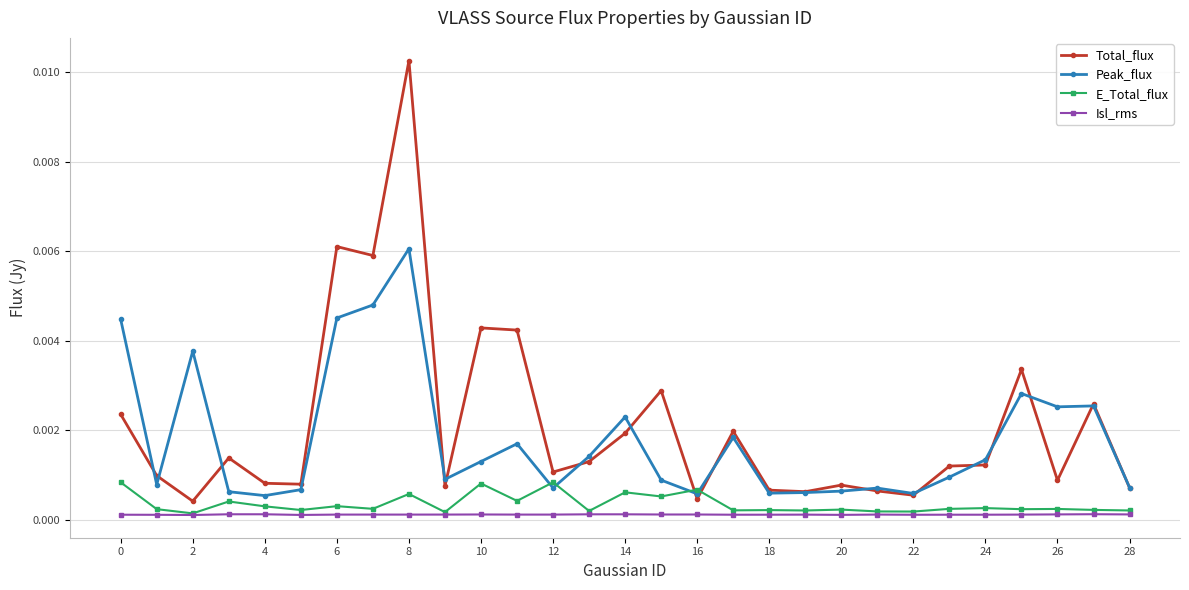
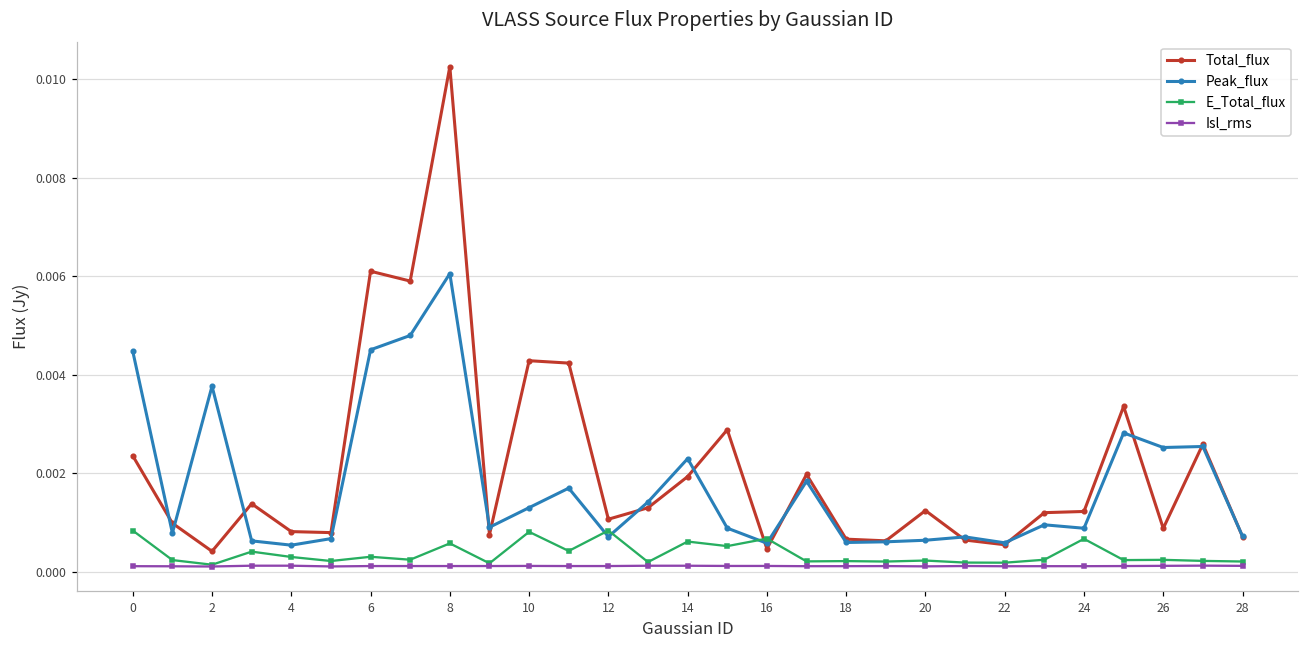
Total_flux, 20: 0.0008 -> 0.0012
Peak_flux, 24: 0.0013 -> 0.0009
E_Total_flux, 24: 0.0003 -> 0.0007
